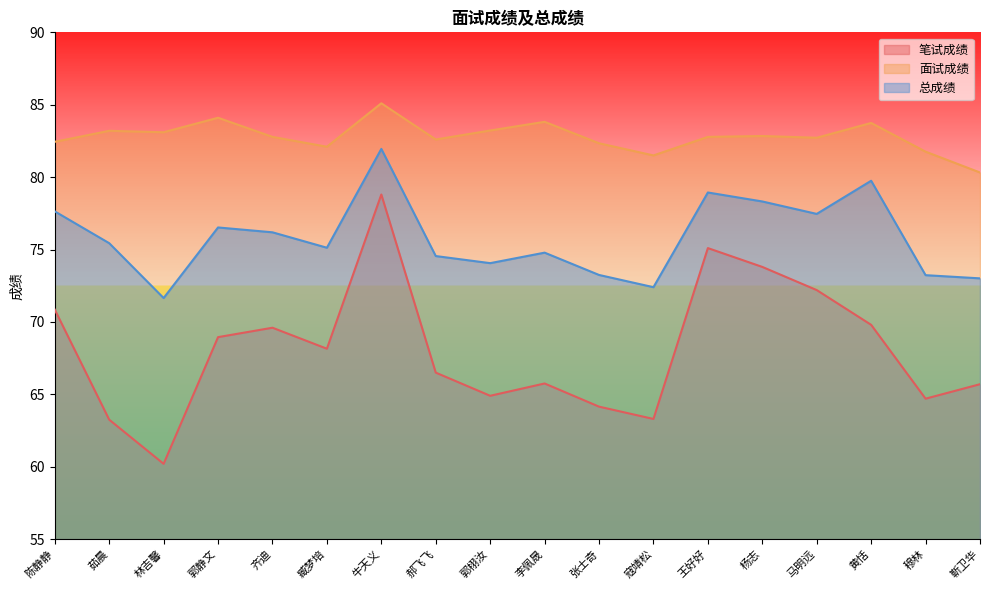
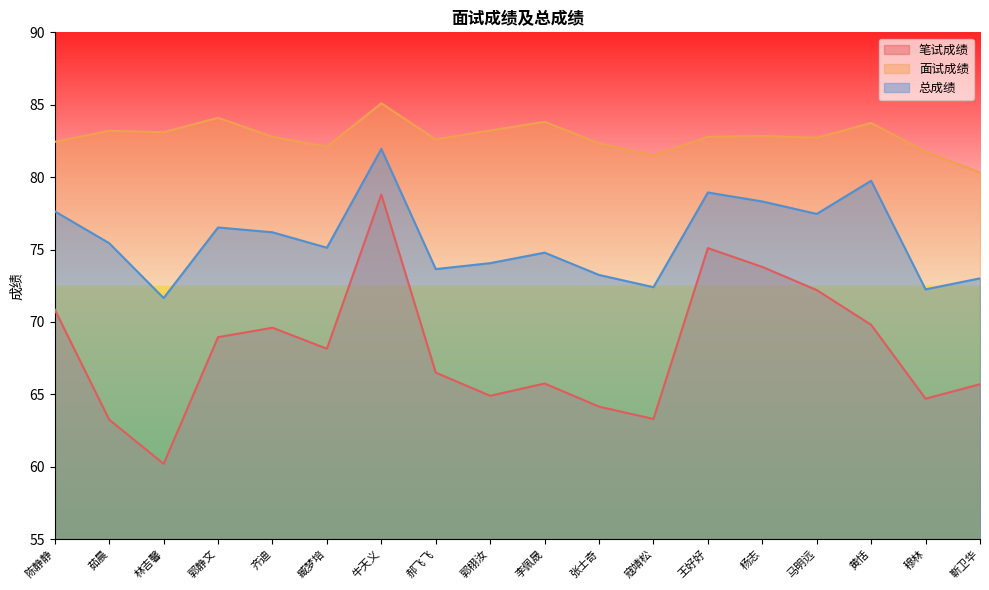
总成绩, 郝飞飞: 74.6 -> 73.7
总成绩, 穆林: 73.2 -> 72.3
